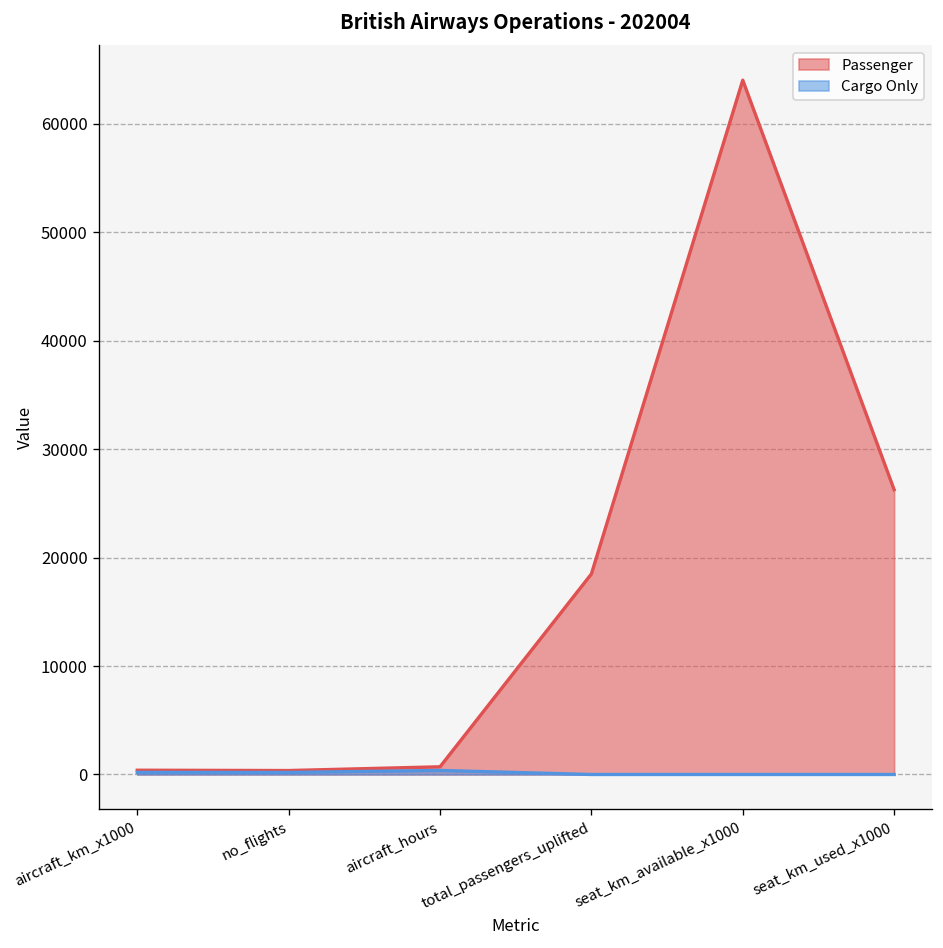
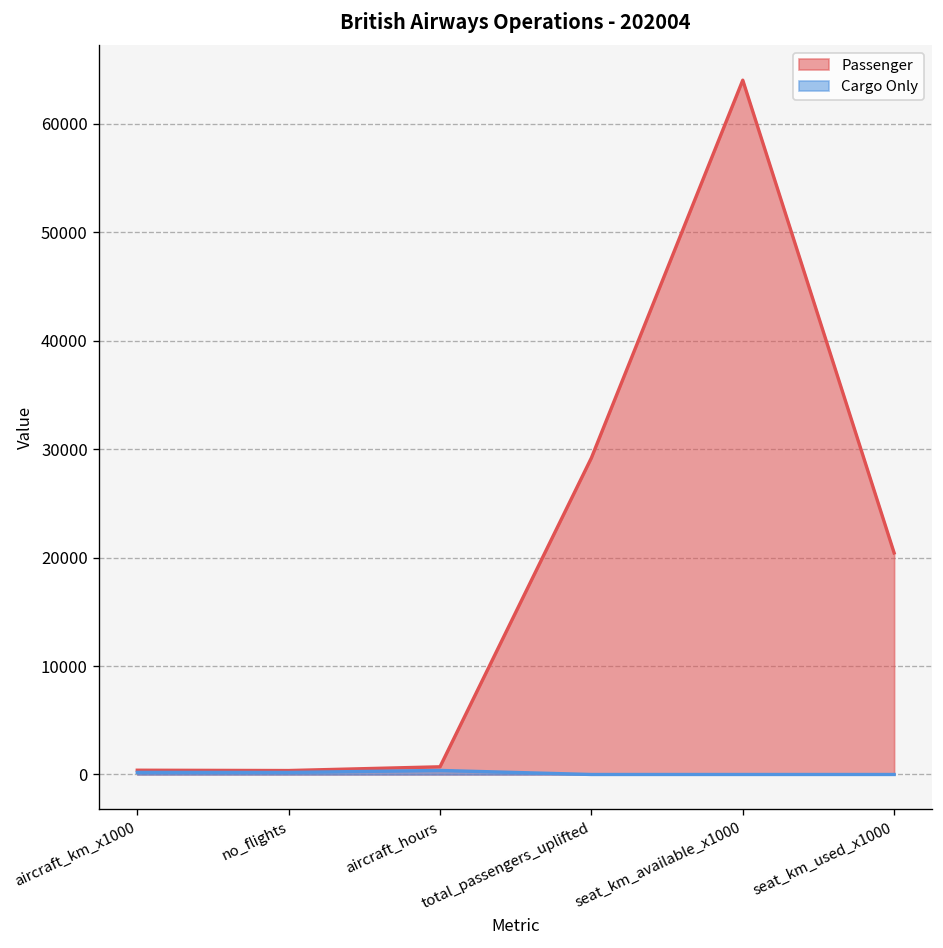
Passenger, total_passengers_uplifted: 18000 -> 29000
Passenger, seat_km_used_x1000: 26000 -> 20000
